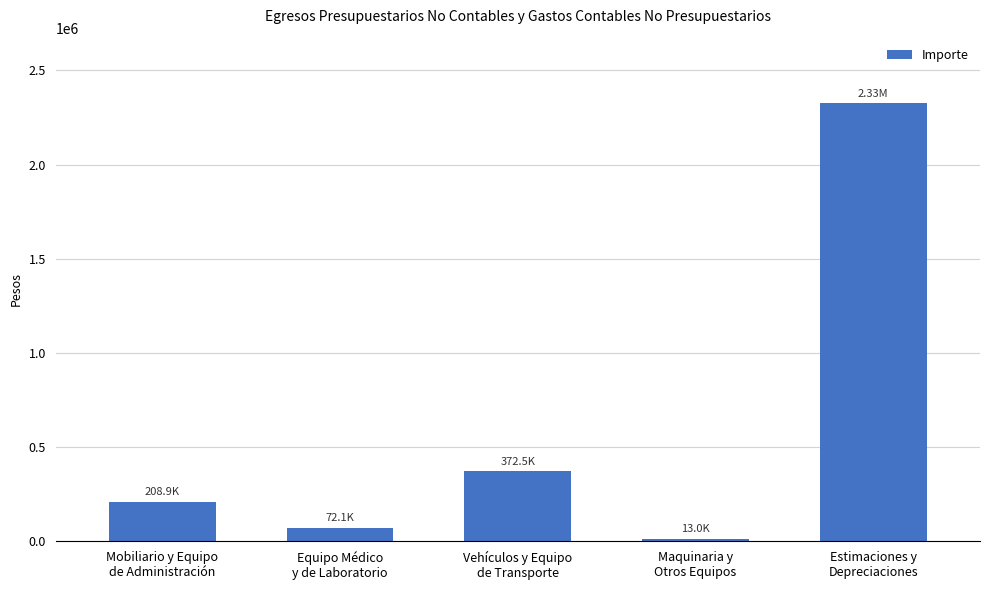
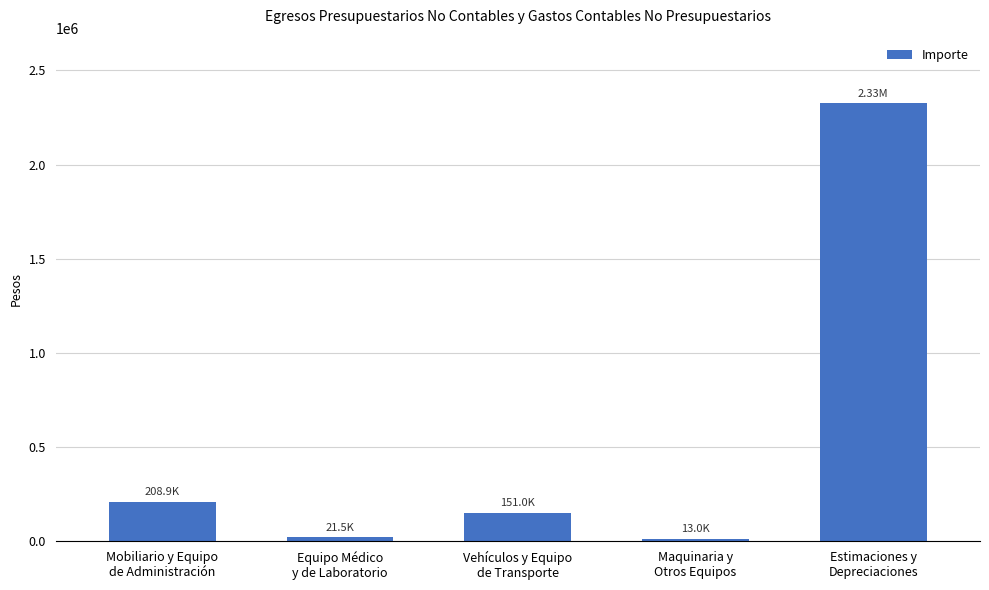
Equipo Médico y de Laboratorio: 72.1K -> 21.5K
Vehículos y Equipo de Transporte: 372.5K -> 151.0K
